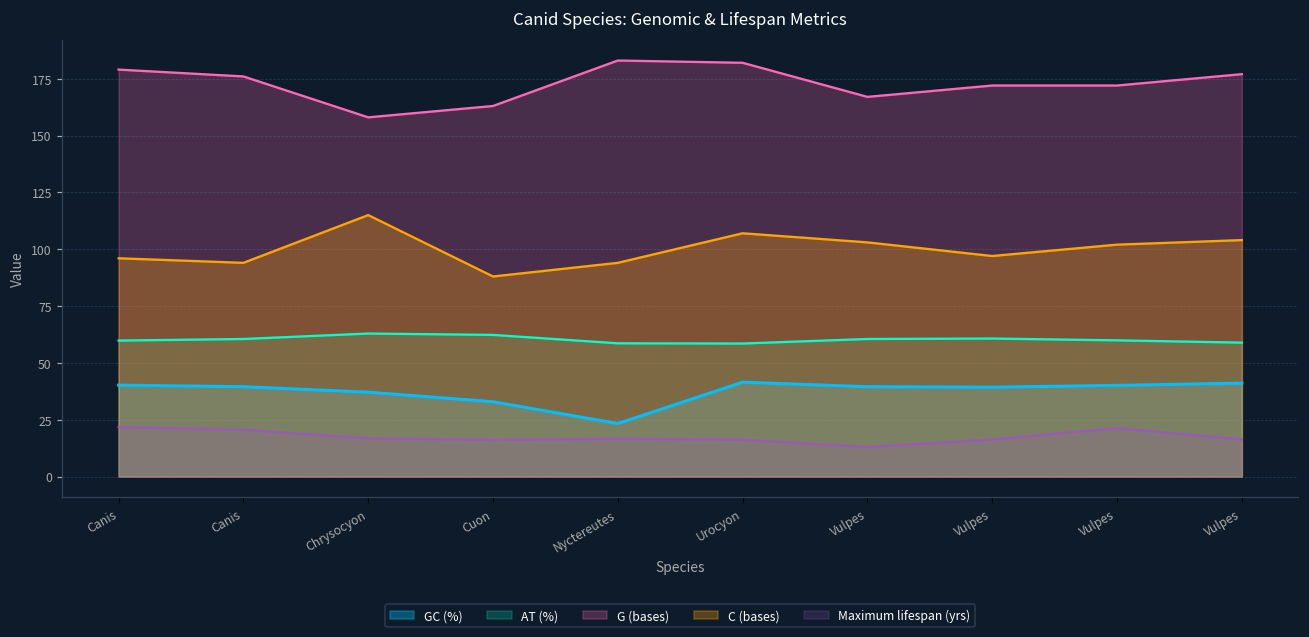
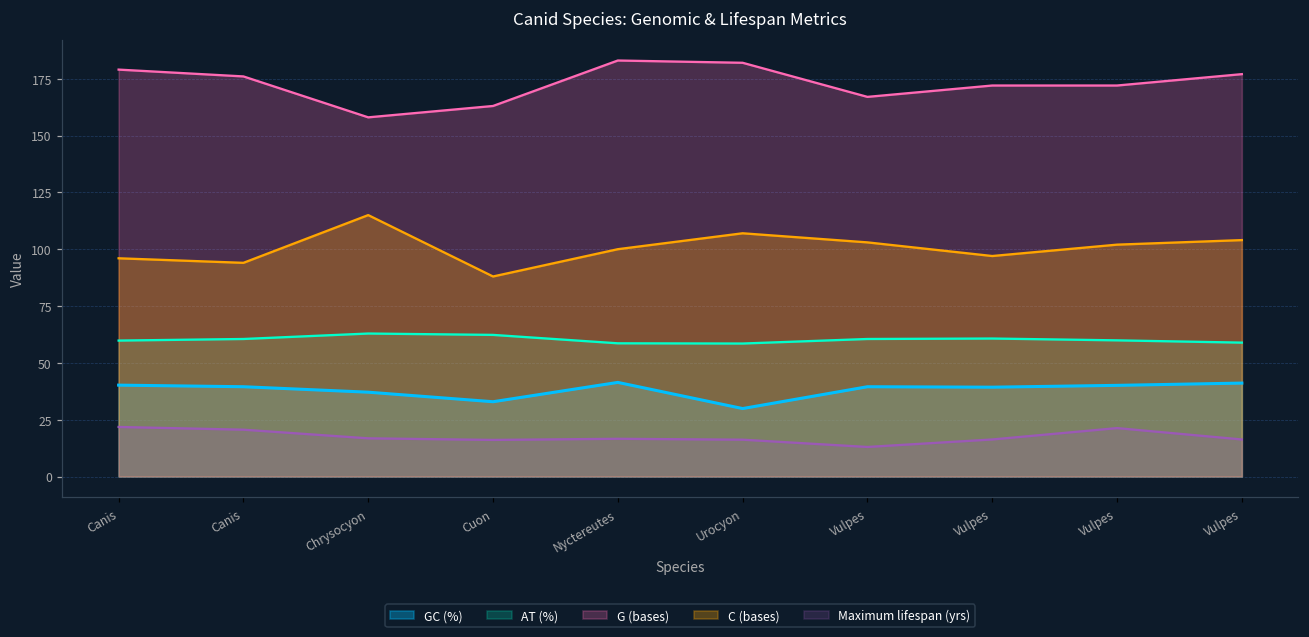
GC (%), Nyctereutes: 23 -> 41
C (bases), Nyctereutes: 94 -> 100
GC (%), Urocyon: 42 -> 30
